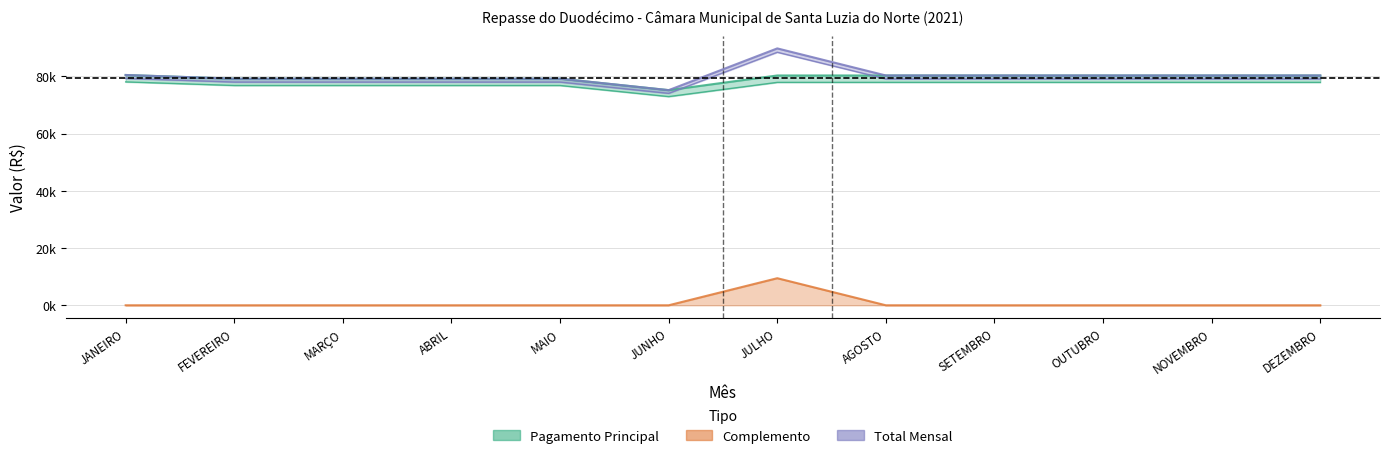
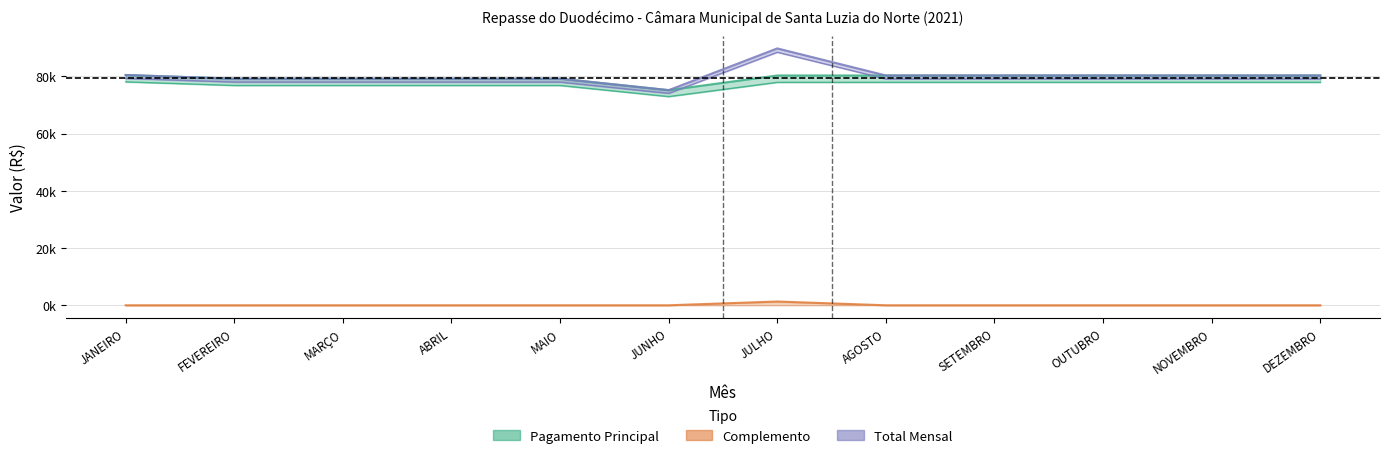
Complemento, JULHO: 9000 -> 1000
